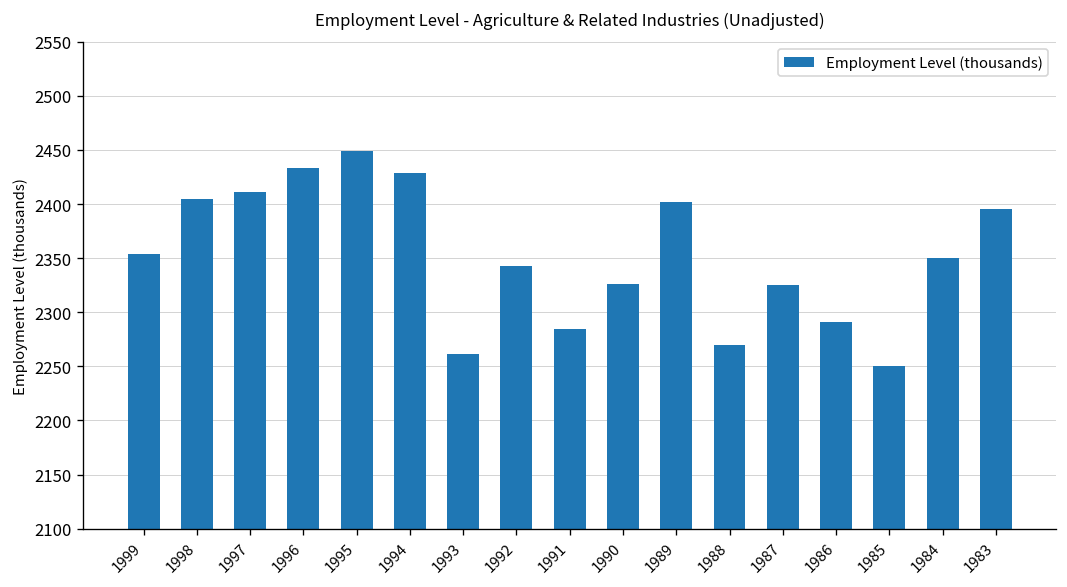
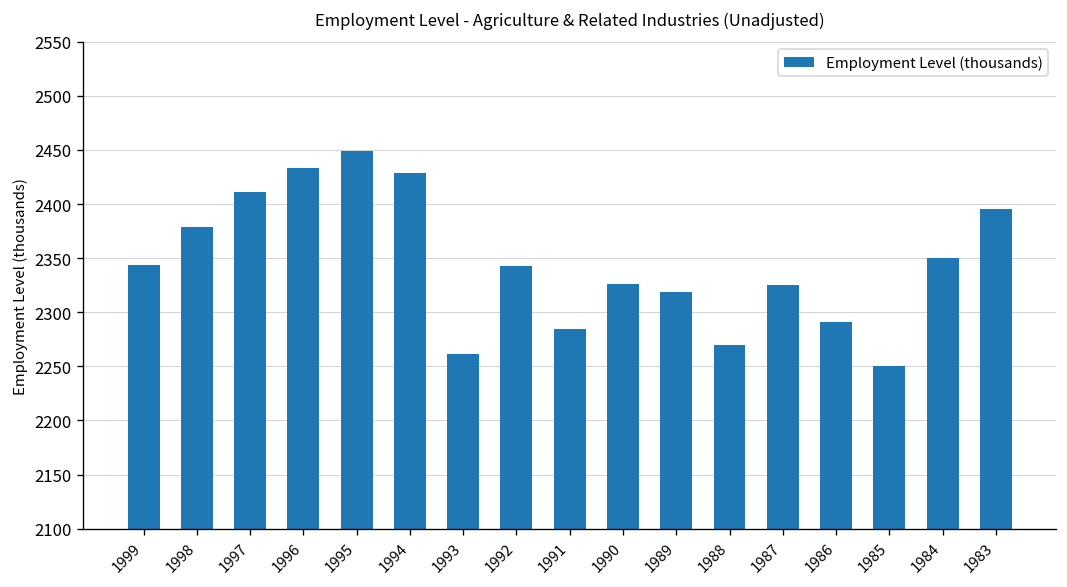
1999: 2350 -> 2340
1998: 2400 -> 2380
1989: 2400 -> 2320
